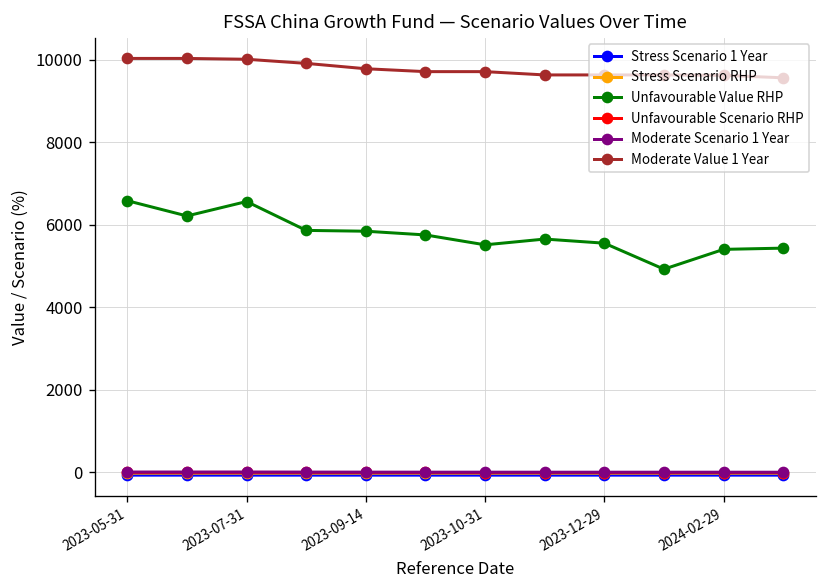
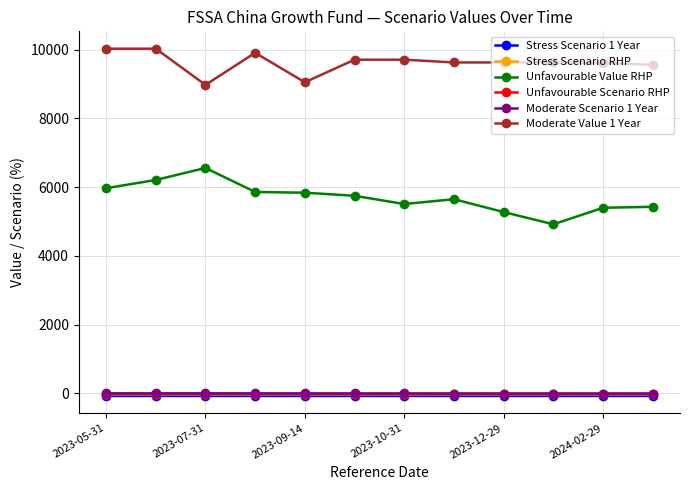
Unfavourable Value RHP, 2023-05-31: 6600 -> 6000
Moderate Value 1 Year, 2023-07-31: 10000 -> 9000
Moderate Value 1 Year, 2023-09-14: 9800 -> 9100
Unfavourable Value RHP, 2023-12-29: 5600 -> 5300
